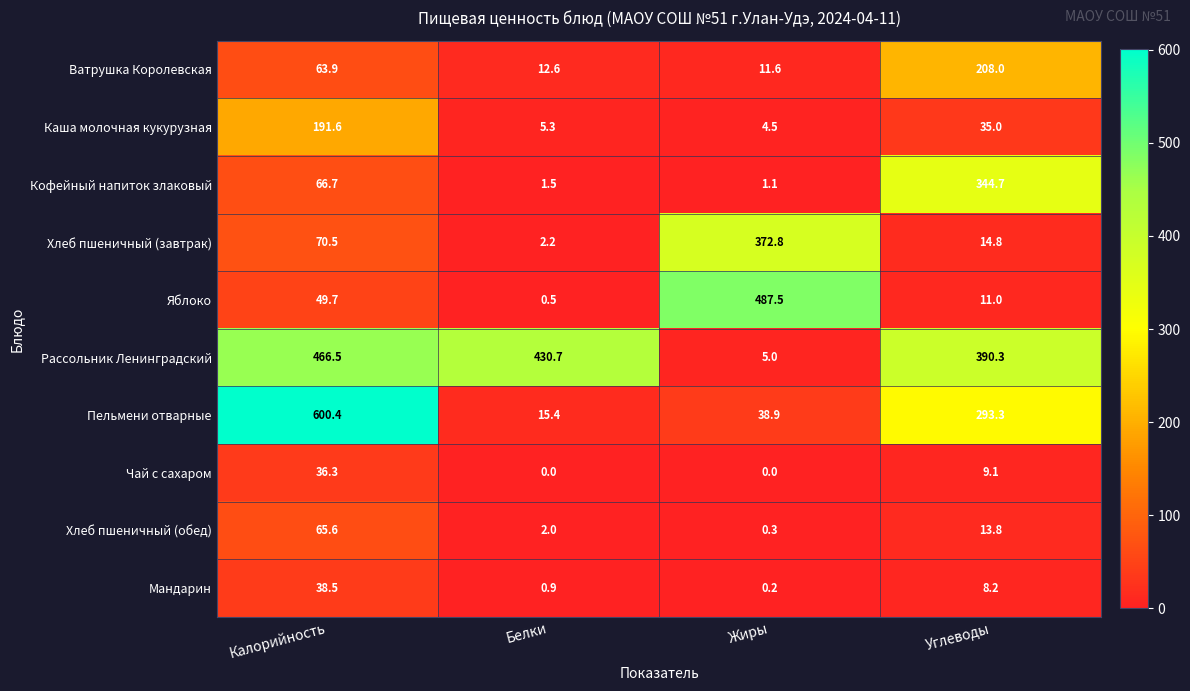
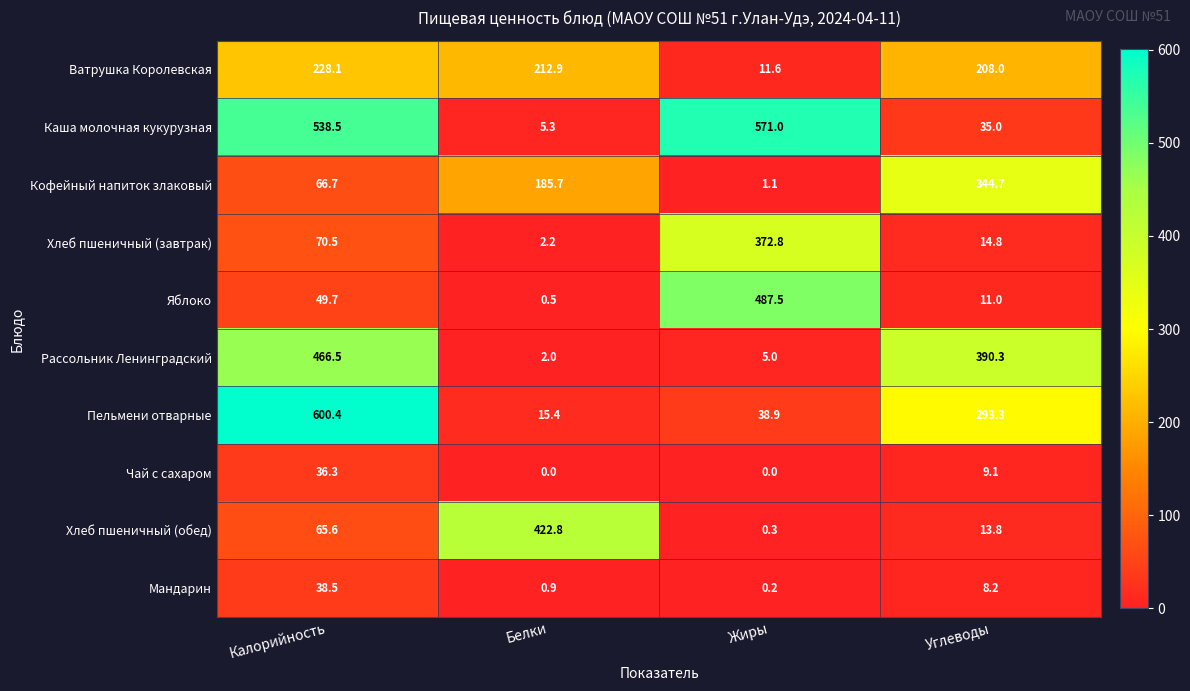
Ватрушка Королевская, Калорийность: 63.9 -> 228.1
Ватрушка Королевская, Белки: 12.6 -> 212.9
Каша молочная кукурузная, Калорийность: 191.6 -> 538.5
Каша молочная кукурузная, Жиры: 4.5 -> 571.0
Кофейный напиток злаковый, Белки: 1.5 -> 185.7
Рассольник Ленинградский, Белки: 430.7 -> 2.0
Хлеб пшеничный (обед), Белки: 2.0 -> 422.8
